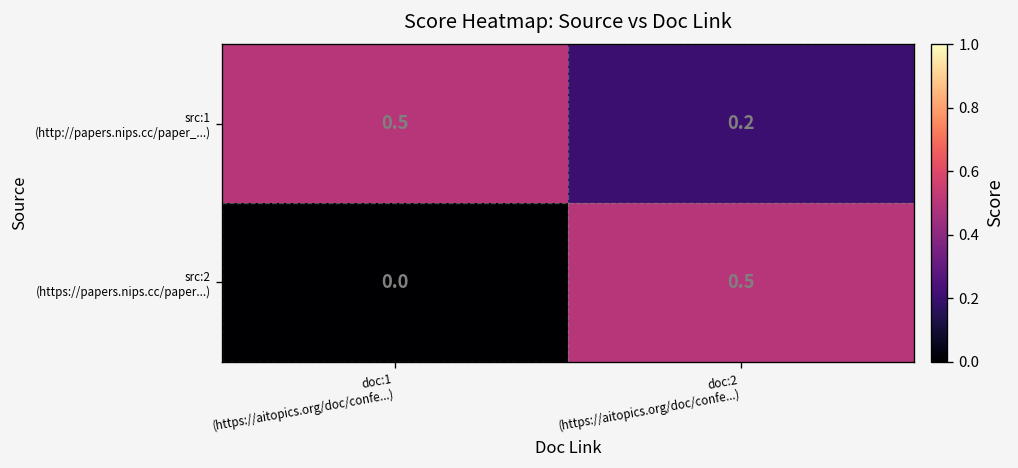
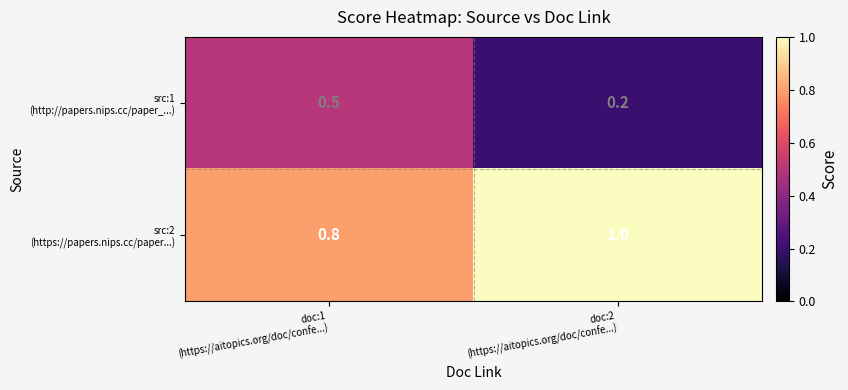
src:2 (https://papers.nips.cc/paper...), doc:1 (https://aitopics.org/doc/confe...): 0.0 -> 0.8
src:2 (https://papers.nips.cc/paper...), doc:2 (https://aitopics.org/doc/confe...): 0.5 -> 1.0
